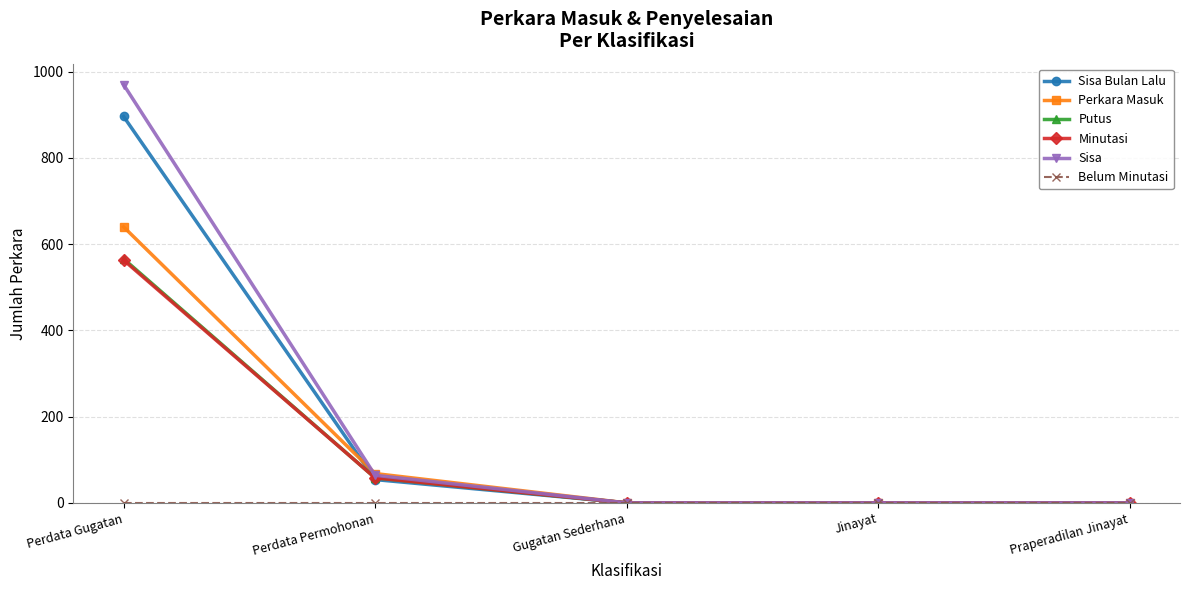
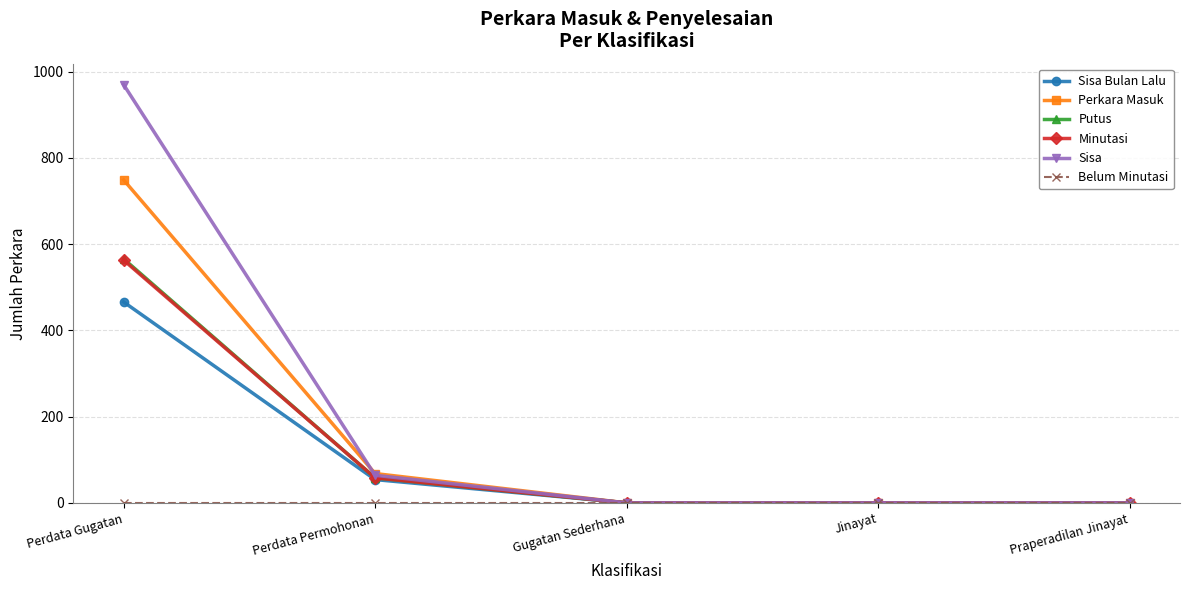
Sisa Bulan Lalu, Perdata Gugatan: 900 -> 470
Perkara Masuk, Perdata Gugatan: 640 -> 750
